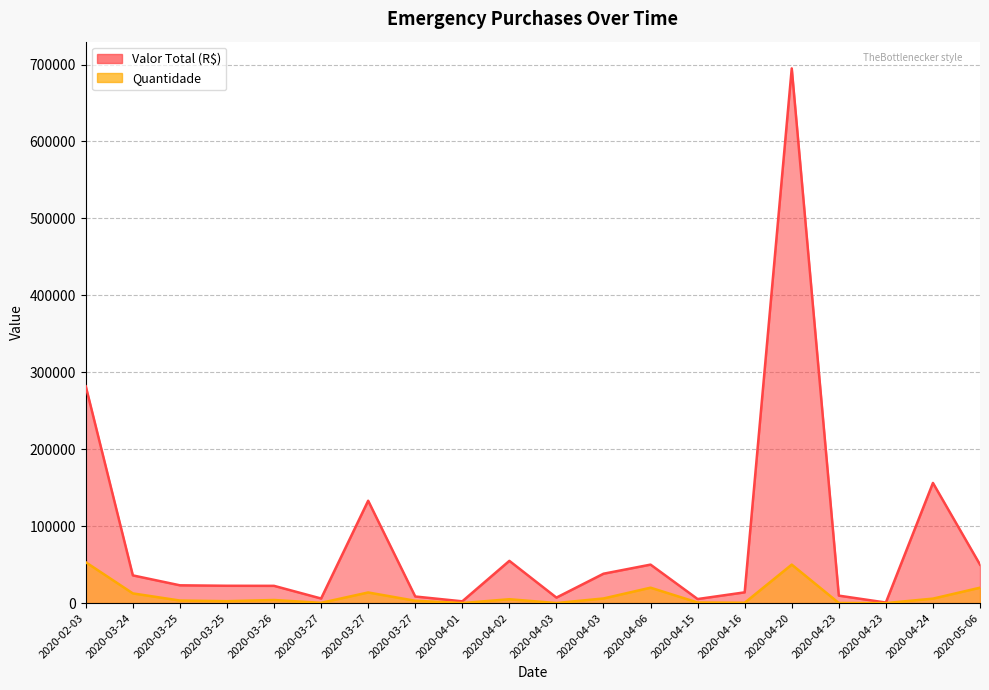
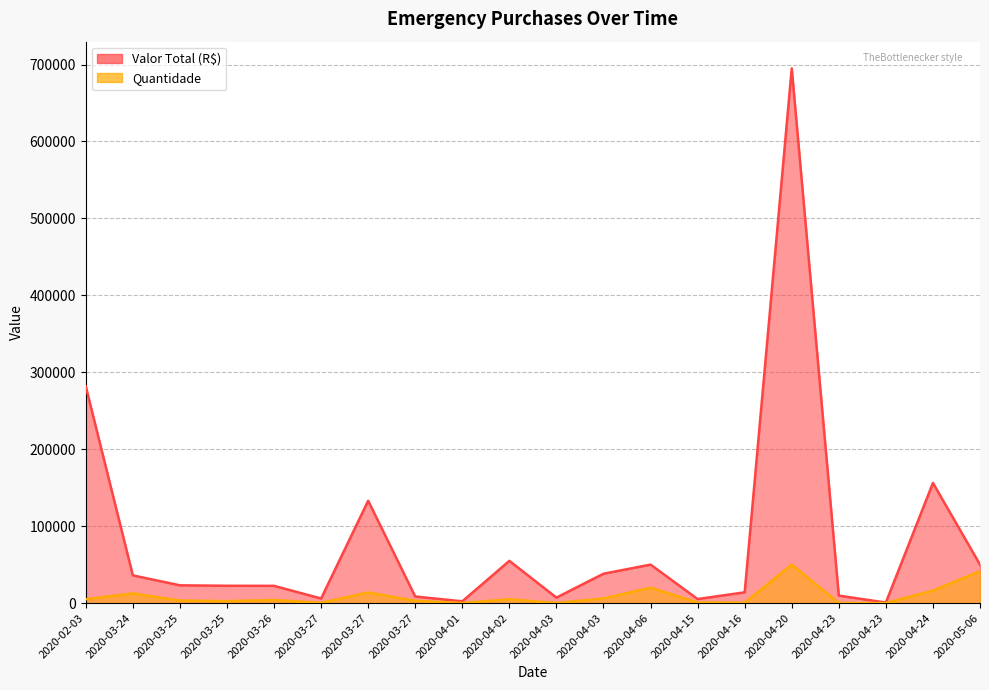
Quantidade, 2020-02-03: 50000 -> 10000
Quantidade, 2020-04-24: 10000 -> 20000
Quantidade, 2020-05-06: 20000 -> 40000
